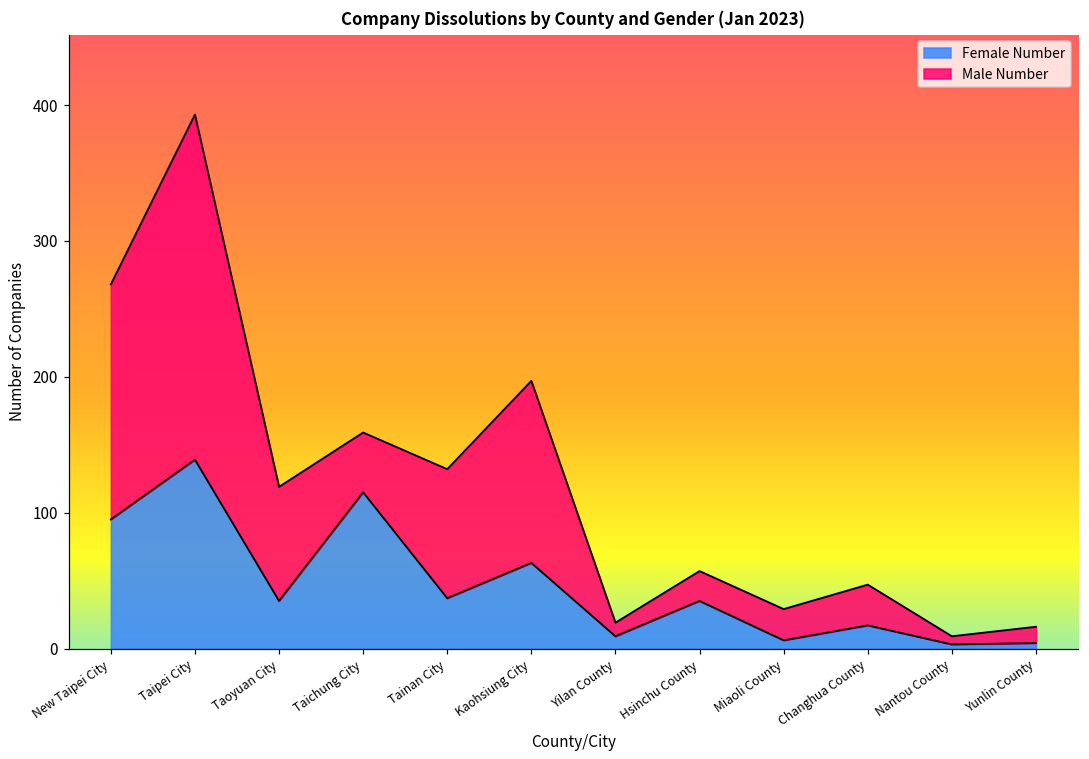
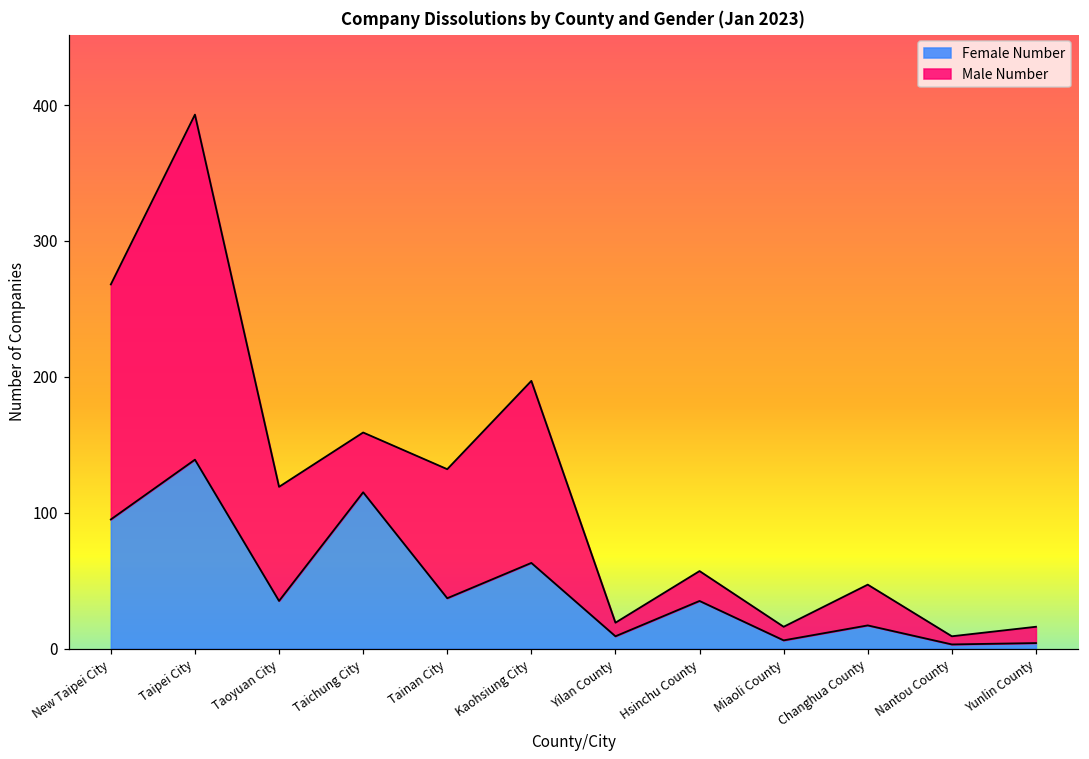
Male Number, Miaoli County: 23 -> 10
